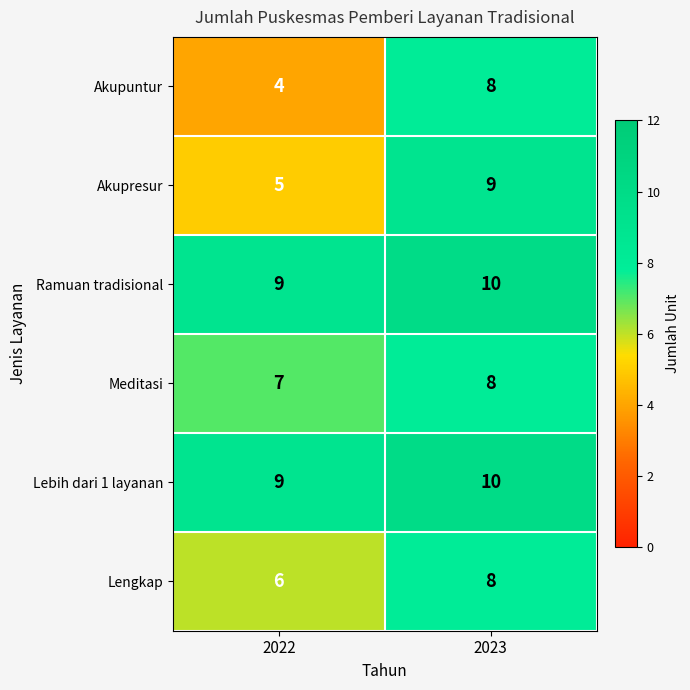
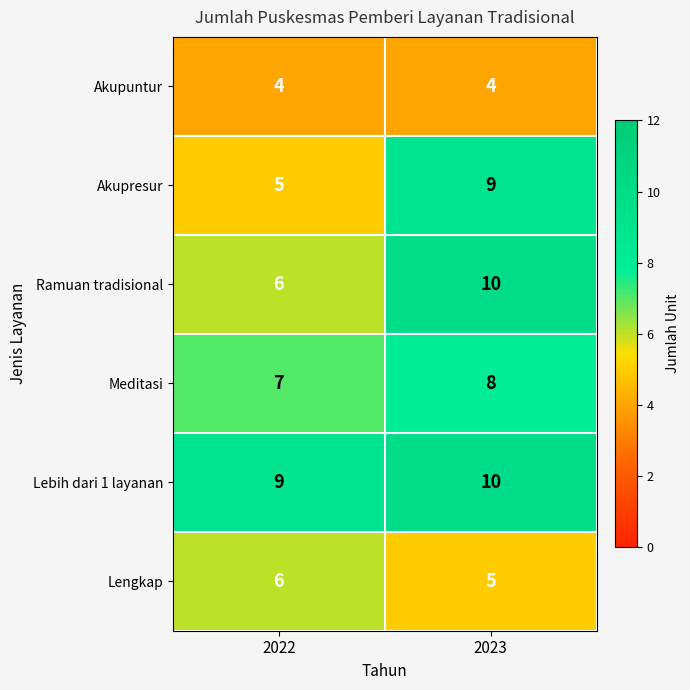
Akupuntur, 2023: 8 -> 4
Ramuan tradisional, 2022: 9 -> 6
Lengkap, 2023: 8 -> 5
